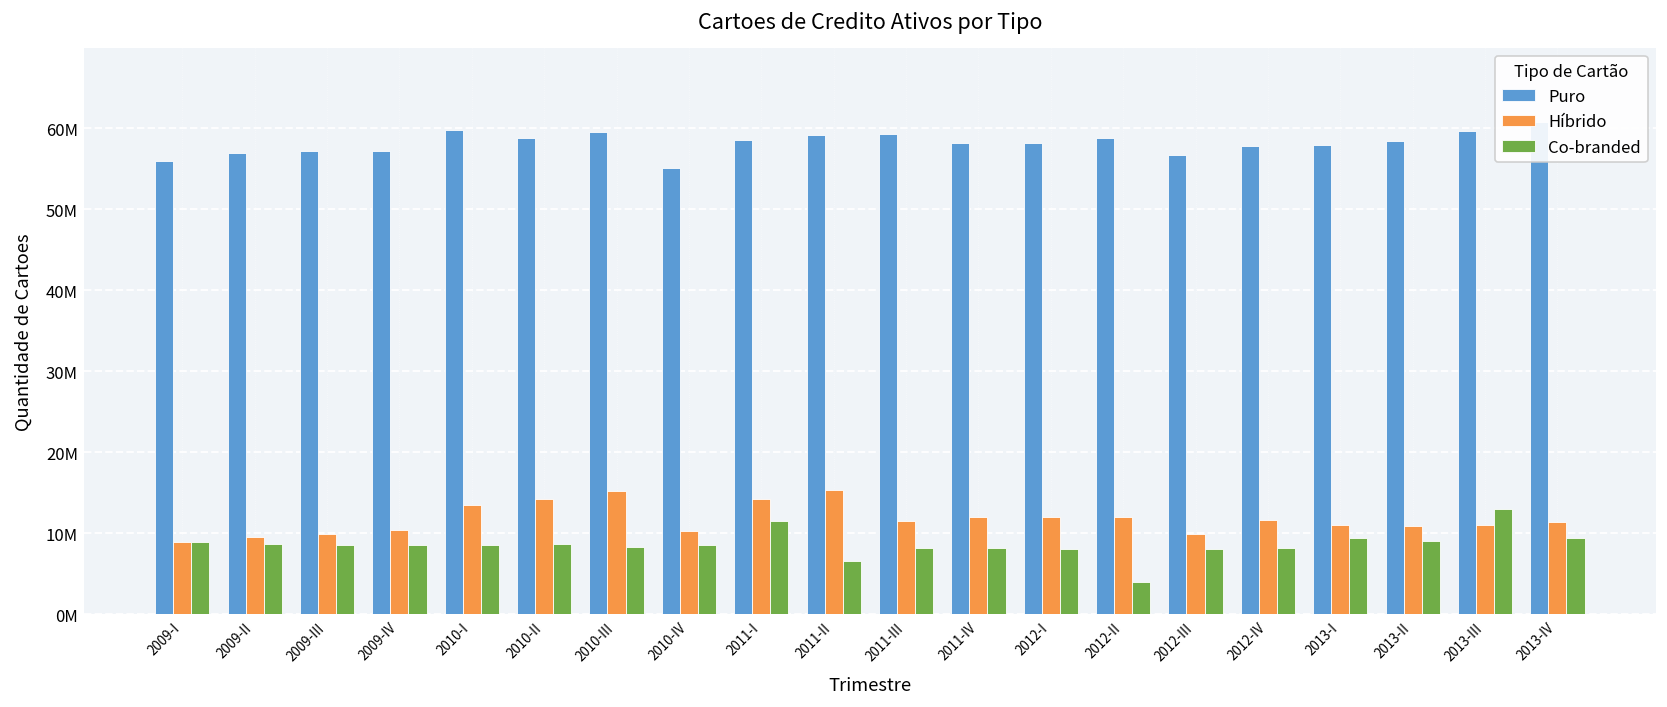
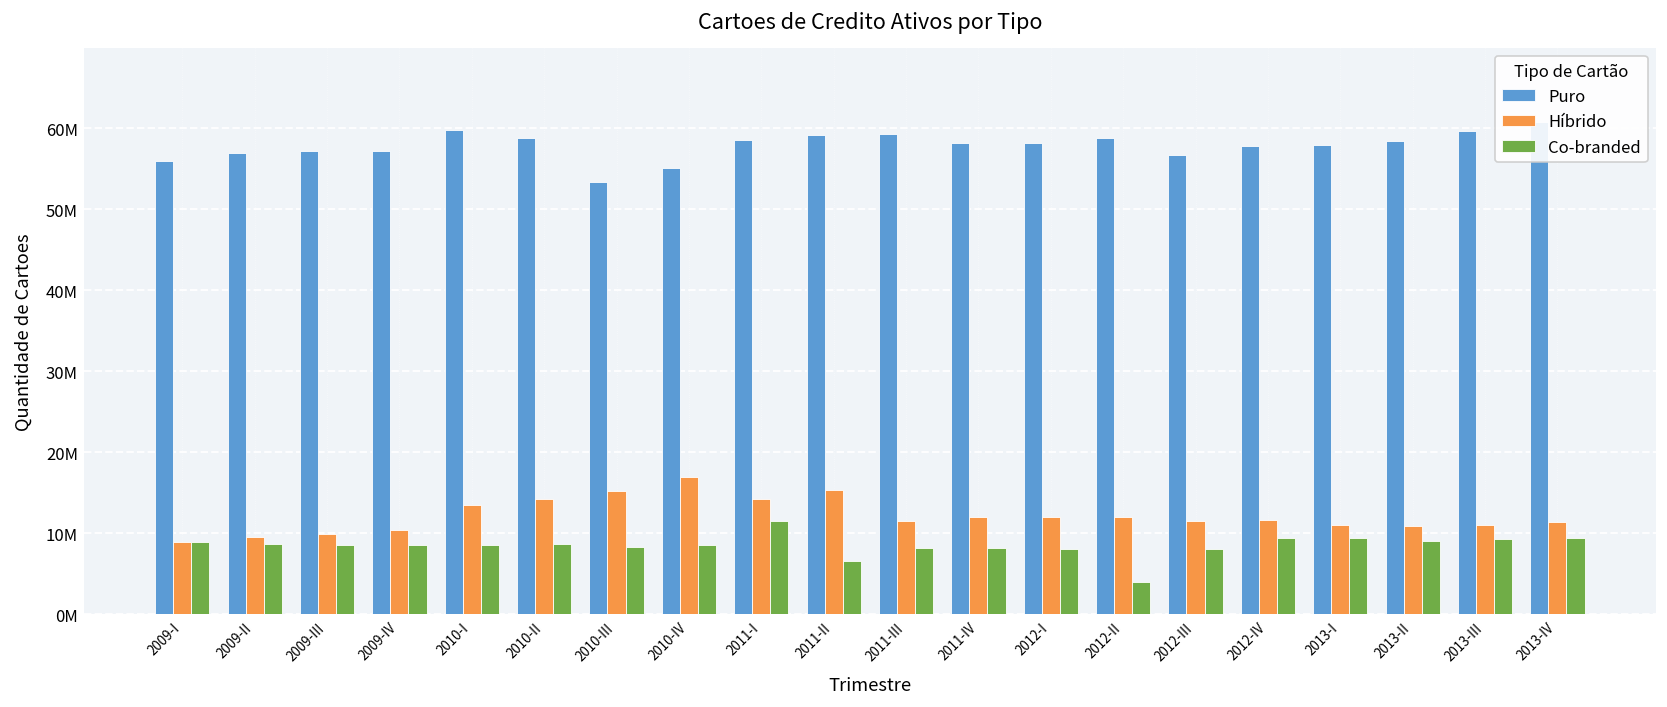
Puro, 2010-III: 60000000 -> 53000000
Híbrido, 2010-IV: 10000000 -> 17000000
Híbrido, 2012-III: 10000000 -> 12000000
Co-branded, 2012-IV: 8000000 -> 9000000
Co-branded, 2013-III: 13000000 -> 9000000
